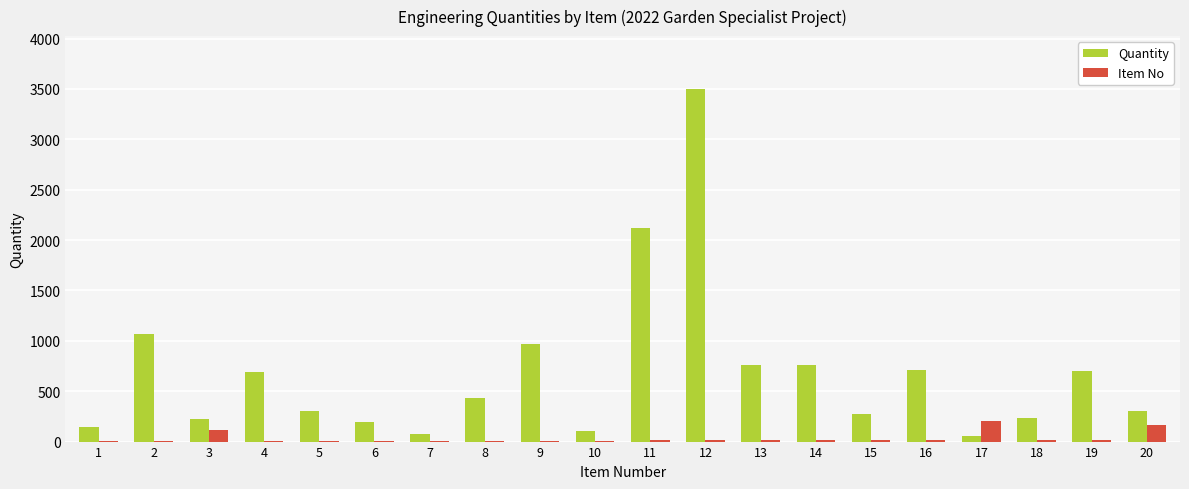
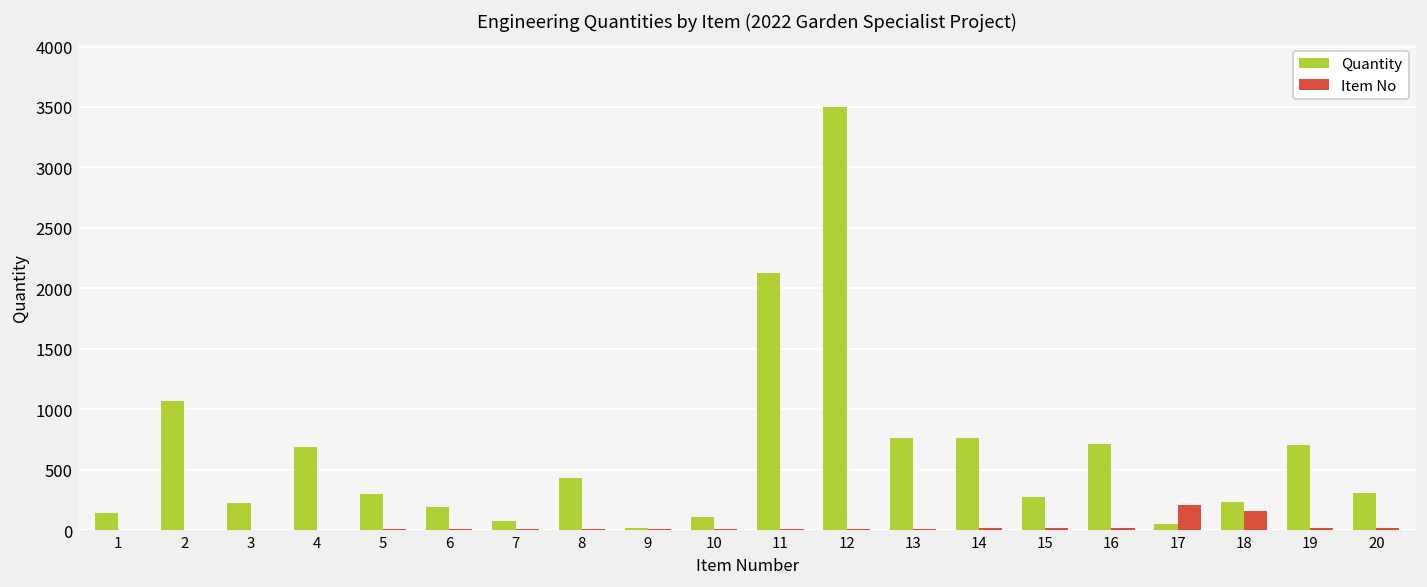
Item No, 3: 120 -> 0
Quantity, 9: 970 -> 10
Item No, 18: 20 -> 160
Item No, 20: 160 -> 20
